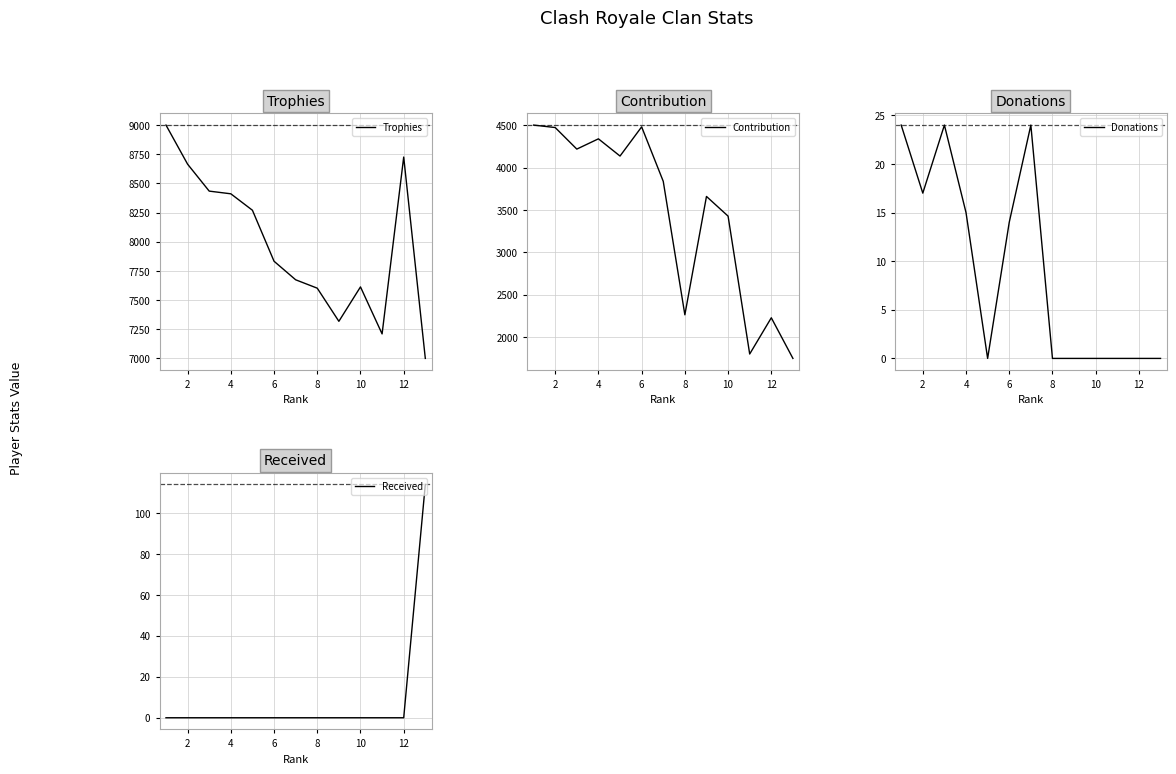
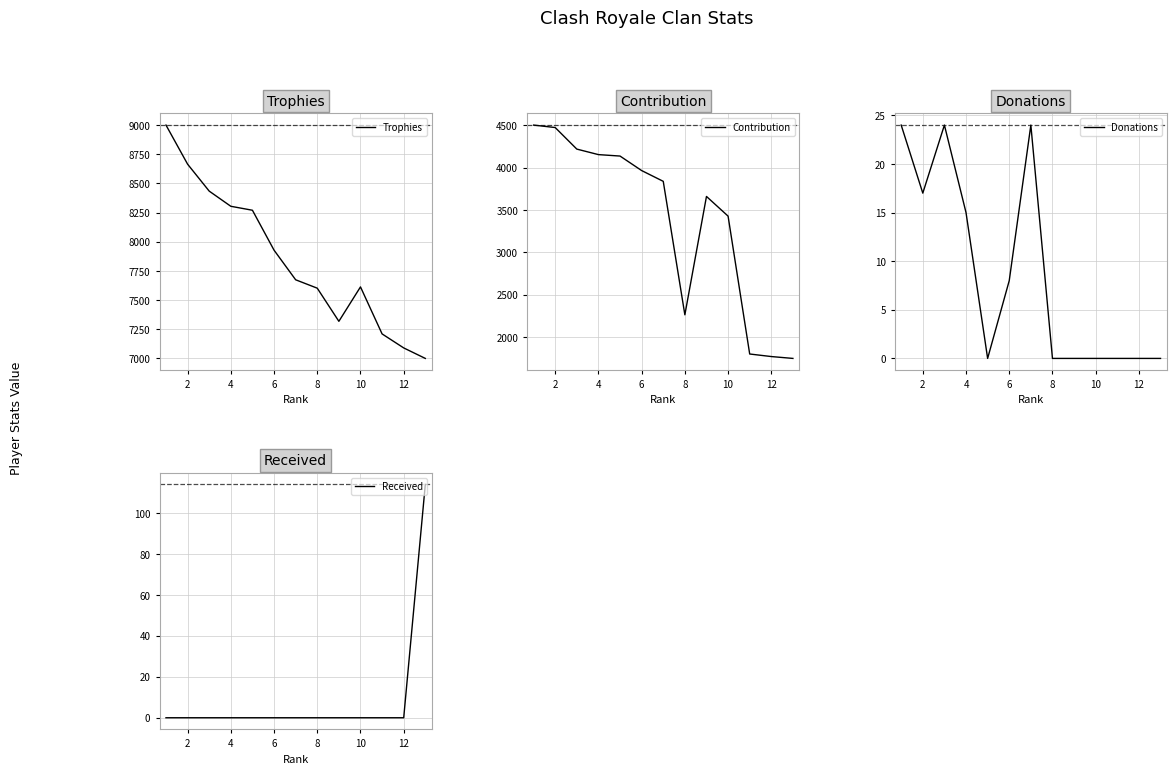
Trophies, 4: 8410 -> 8300
Trophies, 6: 7830 -> 7930
Trophies, 12: 8730 -> 7090
Contribution, 4: 4300 -> 4200
Contribution, 6: 4500 -> 4000
Contribution, 12: 2200 -> 1800
Donations, 6: 14 -> 8
